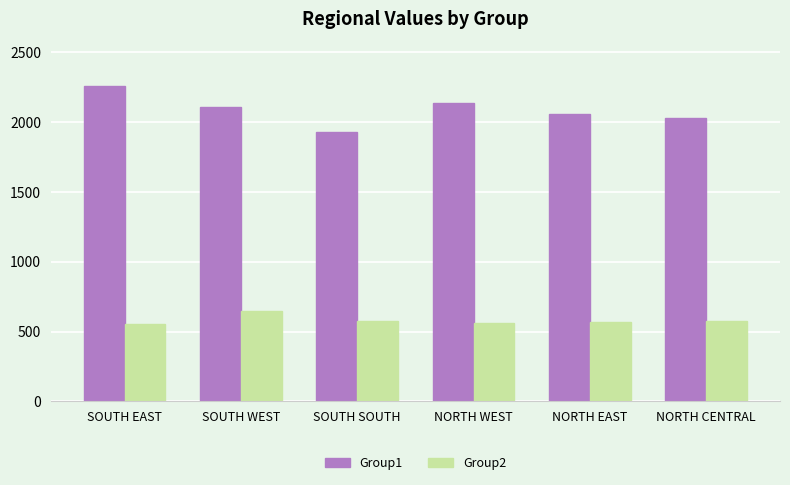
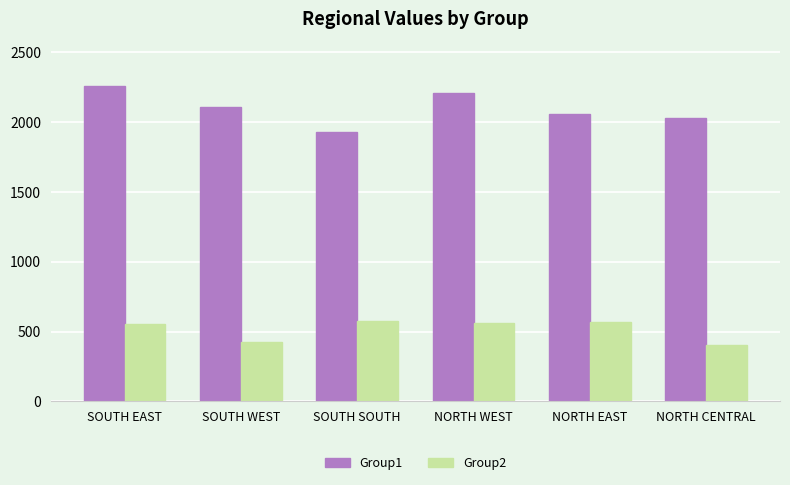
Group2, SOUTH WEST: 650 -> 420
Group1, NORTH WEST: 2140 -> 2210
Group2, NORTH CENTRAL: 580 -> 410
